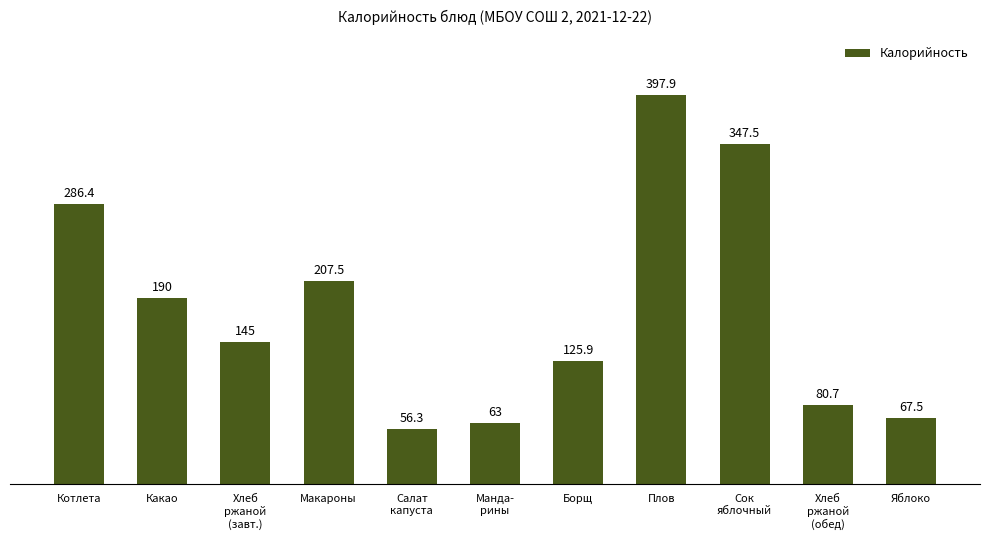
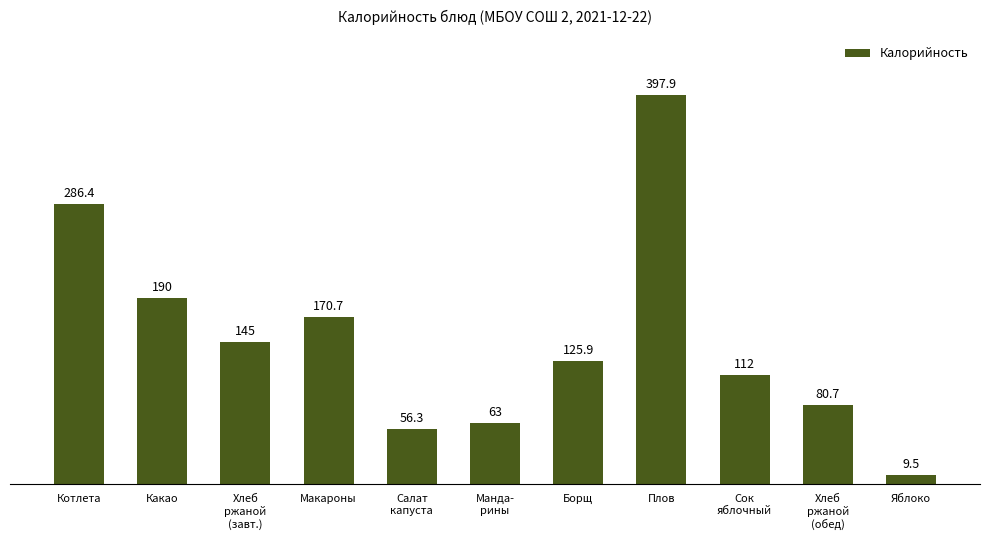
Макароны: 207.5 -> 170.7
Сок яблочный: 347.5 -> 112
Яблоко: 67.5 -> 9.5
